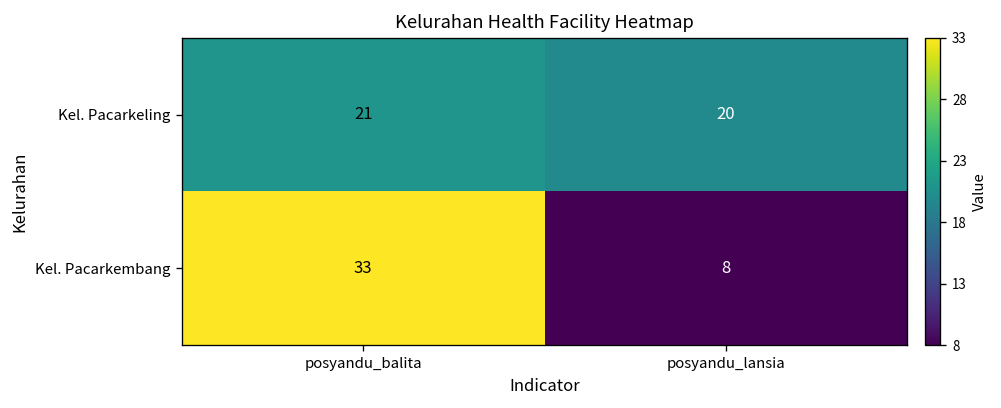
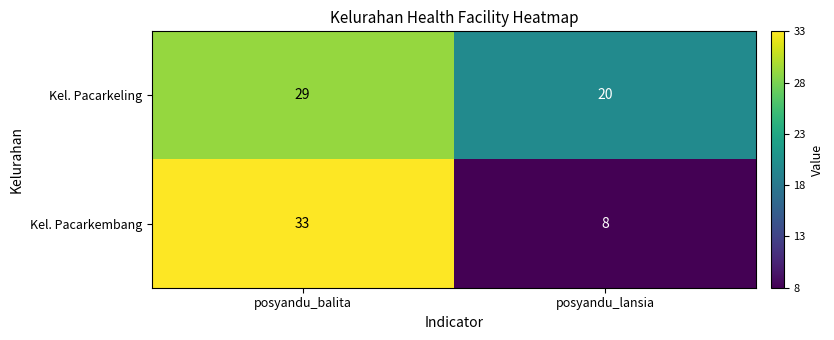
Kel. Pacarkeling, posyandu_balita: 21 -> 29
